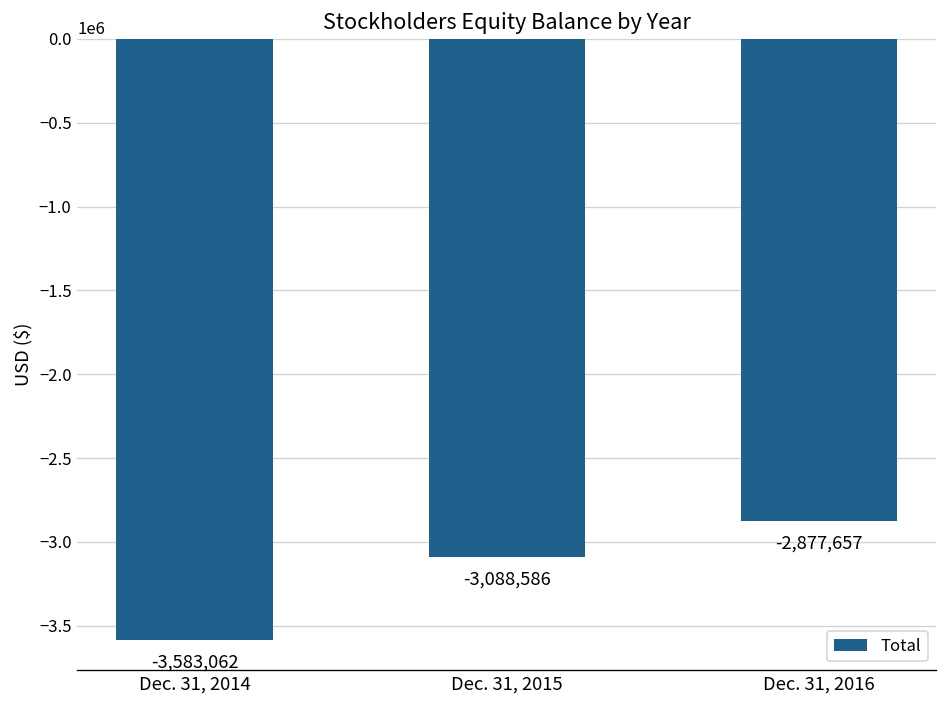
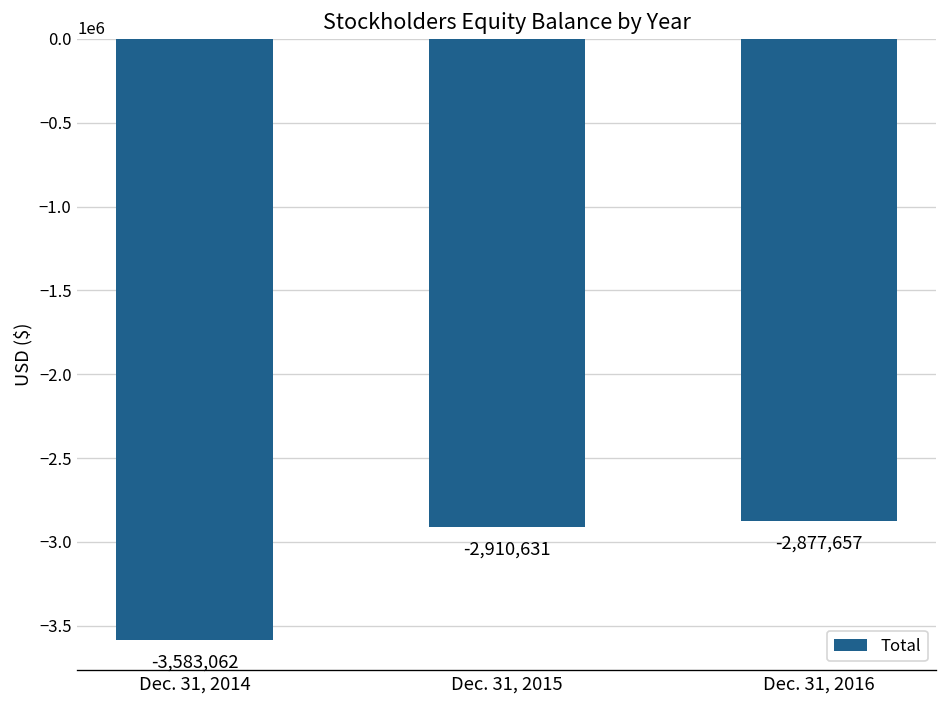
Dec. 31, 2015: -3,088,586 -> -2,910,631
